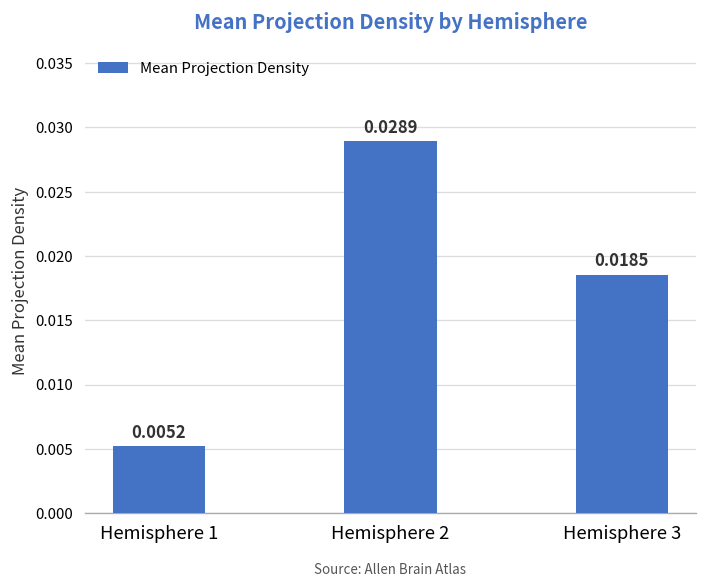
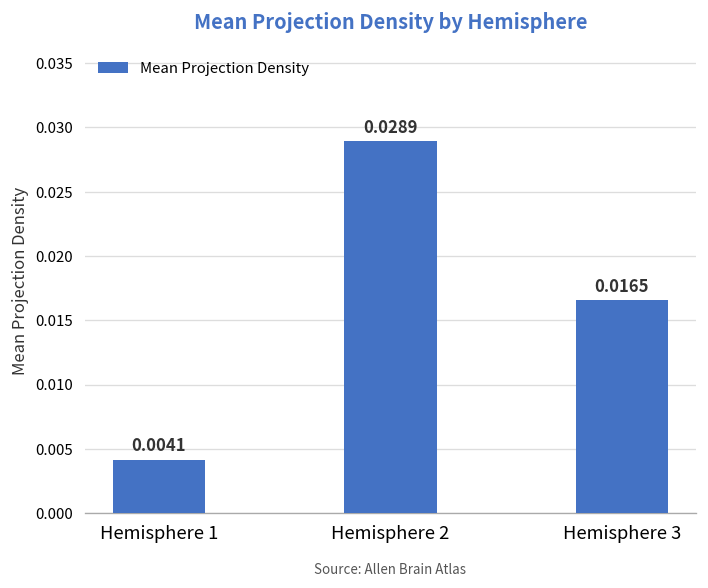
Hemisphere 1: 0.0052 -> 0.0041
Hemisphere 3: 0.0185 -> 0.0165
